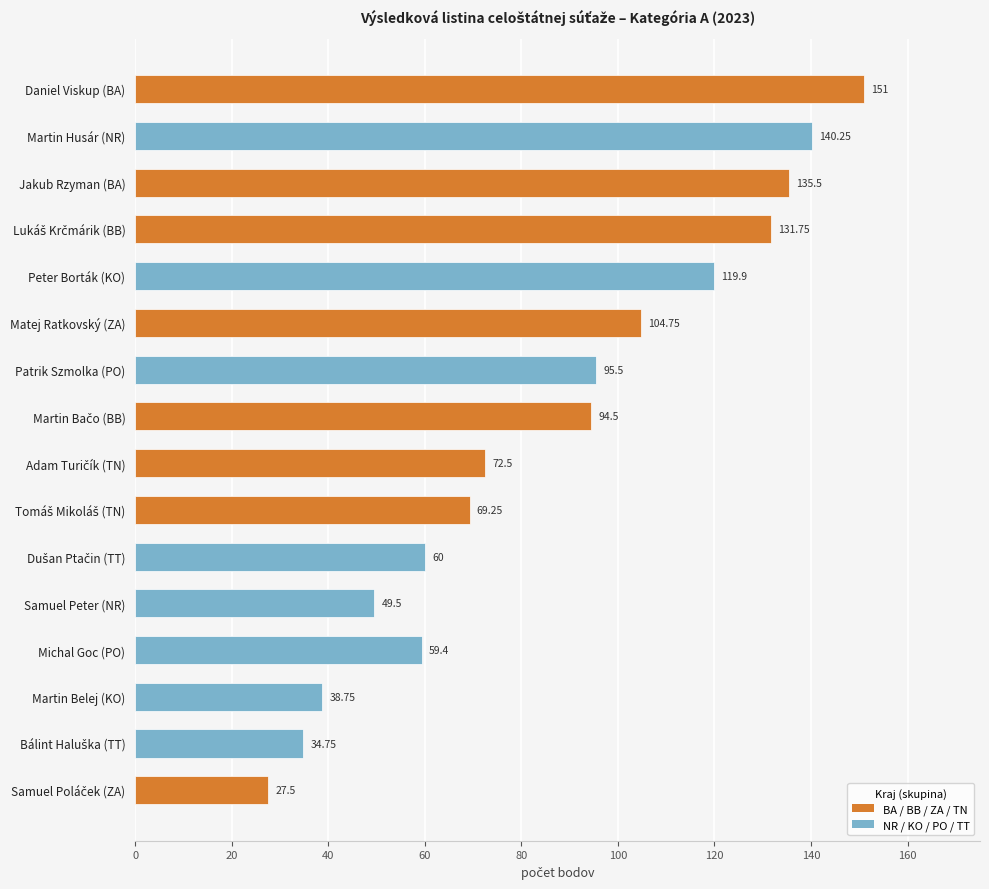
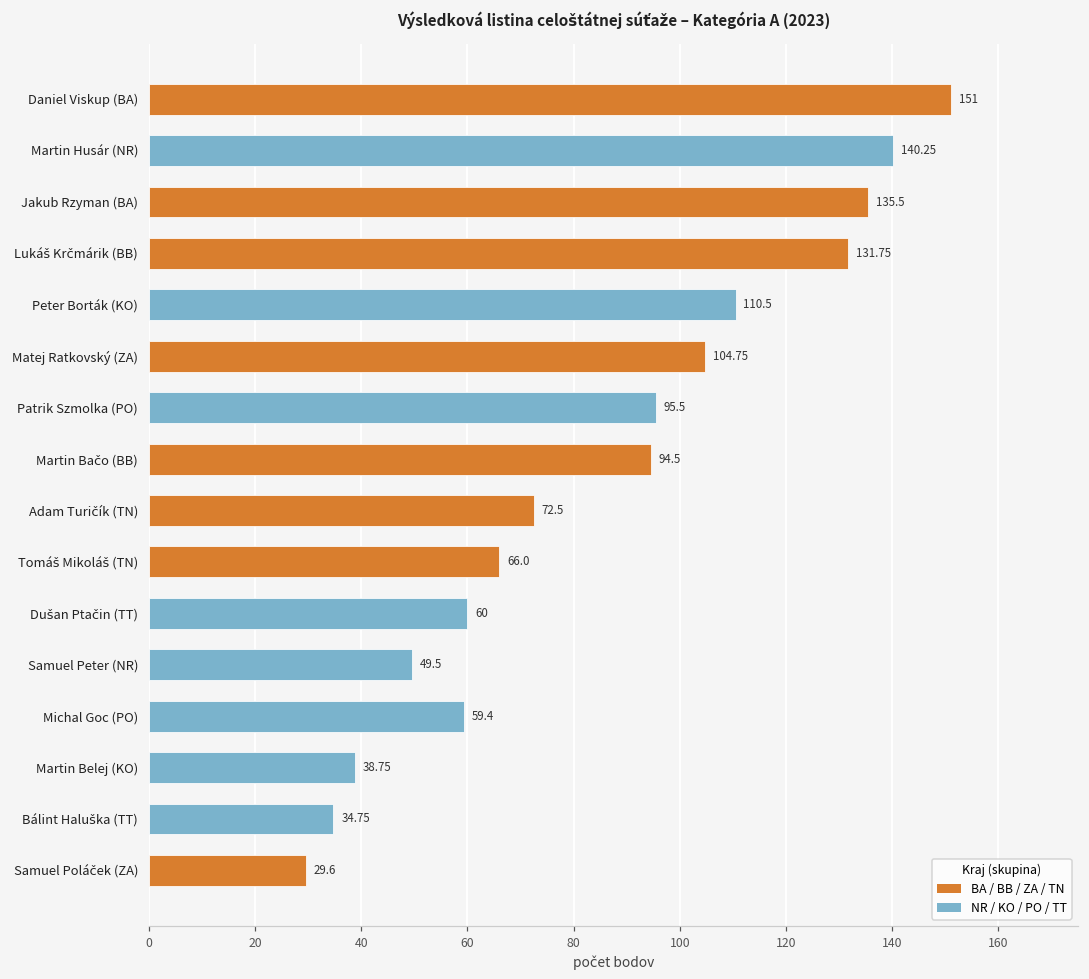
Peter Borták (KO): 119.9 -> 110.5
Tomáš Mikoláš (TN): 69.25 -> 66.0
Samuel Poláček (ZA): 27.5 -> 29.6
